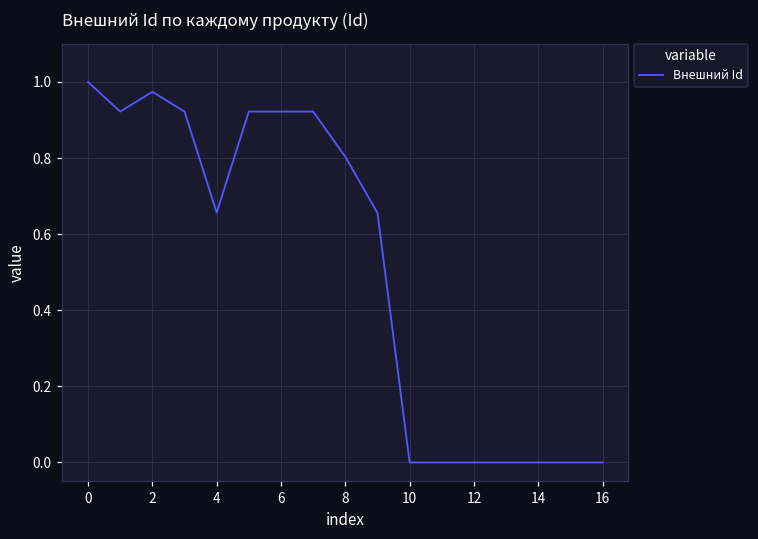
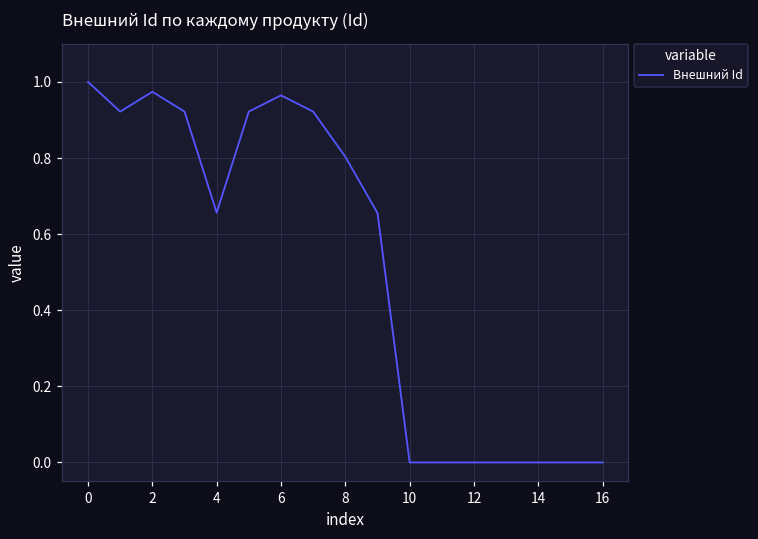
6: 0.92 -> 0.96
